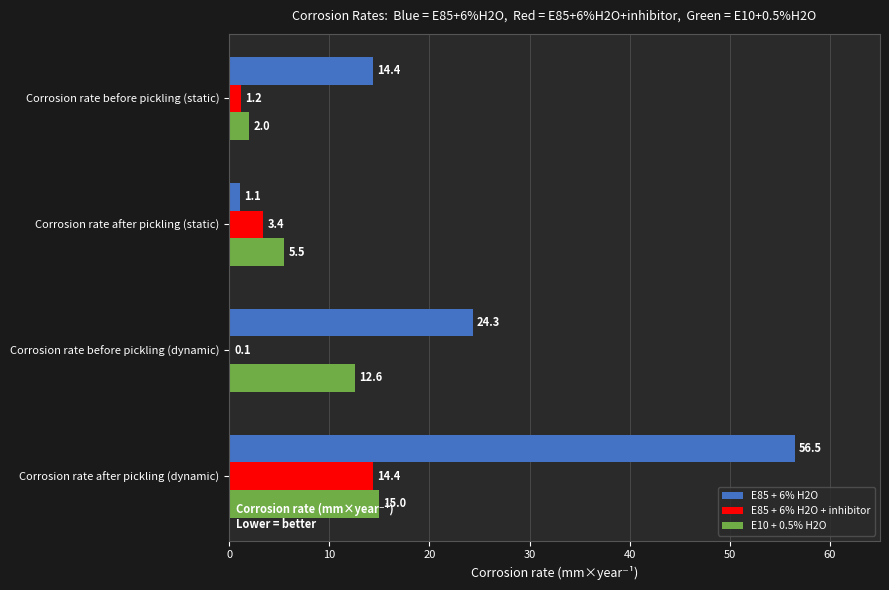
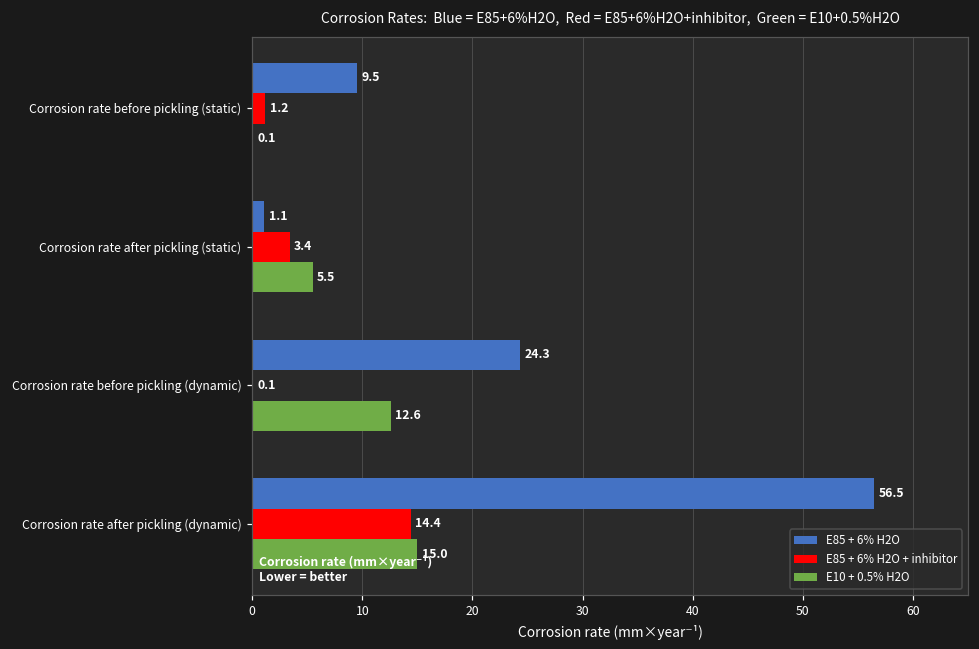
E85 + 6% H2O, Corrosion rate before pickling (static): 14.4 -> 9.5
E10 + 0.5% H2O, Corrosion rate before pickling (static): 2.0 -> 0.1
